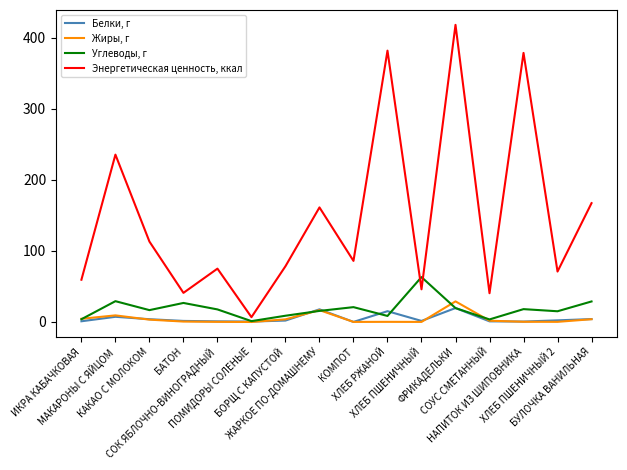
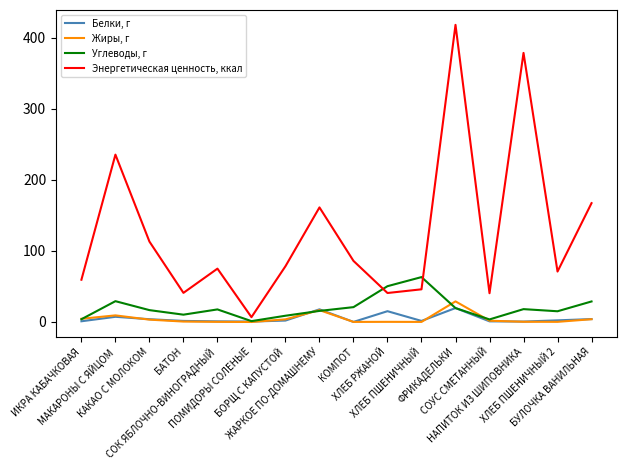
Углеводы, г, БАТОН: 30 -> 10
Углеводы, г, ХЛЕБ РЖАНОЙ: 10 -> 50
Энергетическая ценность, ккал, ХЛЕБ РЖАНОЙ: 380 -> 40
